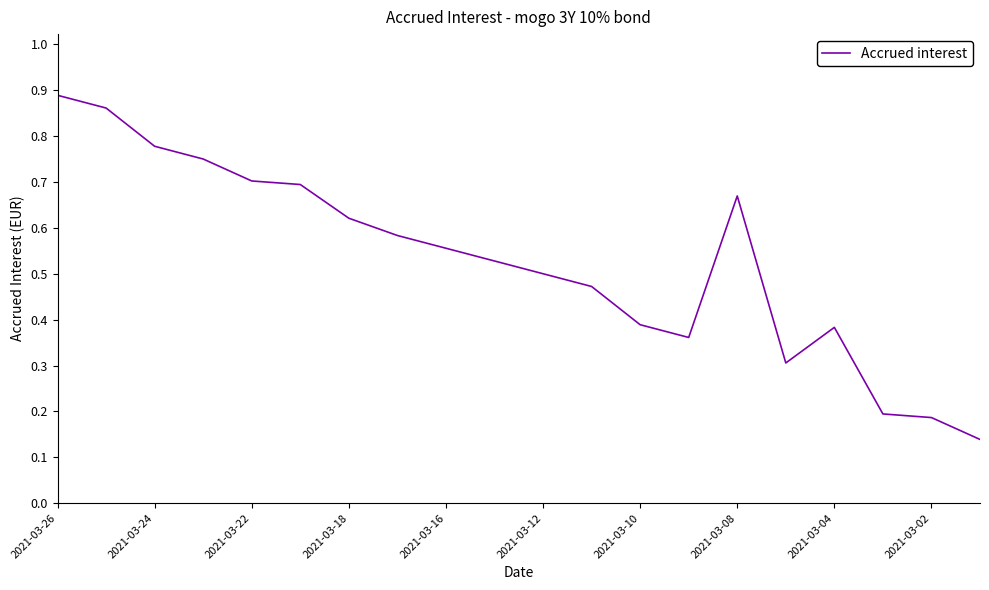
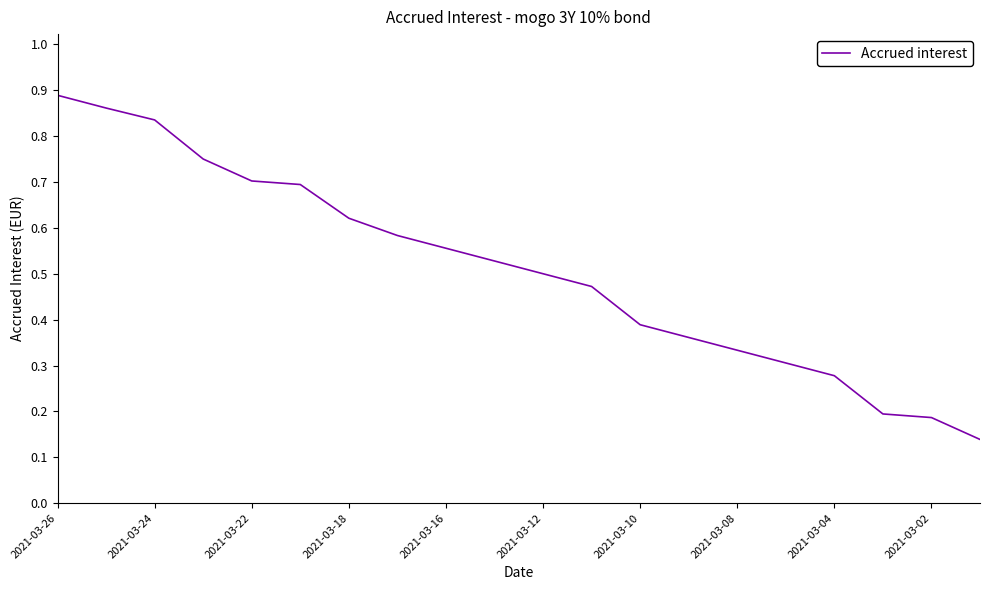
2021-03-24: 0.78 -> 0.84
2021-03-08: 0.67 -> 0.33
2021-03-04: 0.38 -> 0.28
